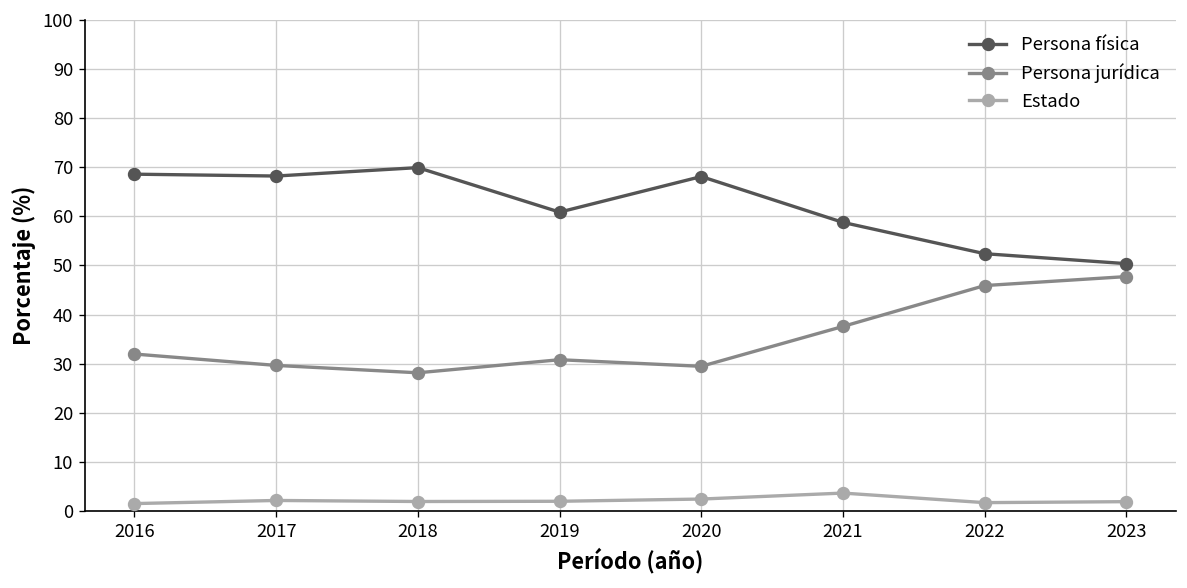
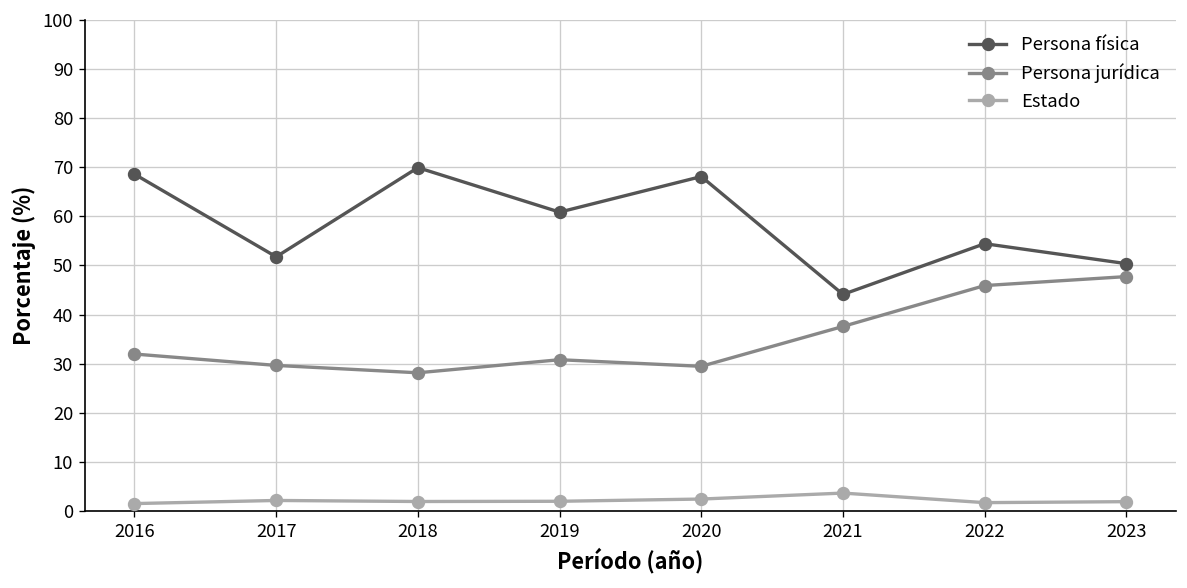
Persona física, 2017: 68 -> 52
Persona física, 2021: 59 -> 44
Persona física, 2022: 52 -> 54
